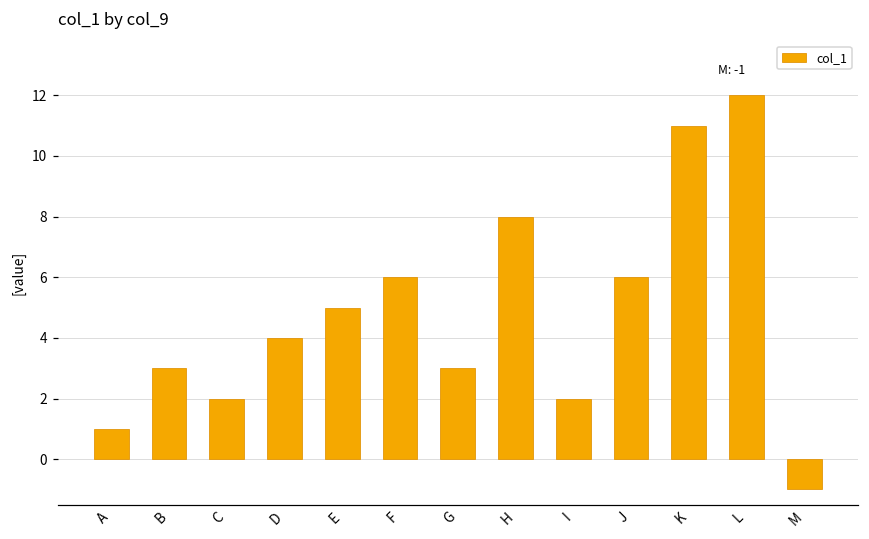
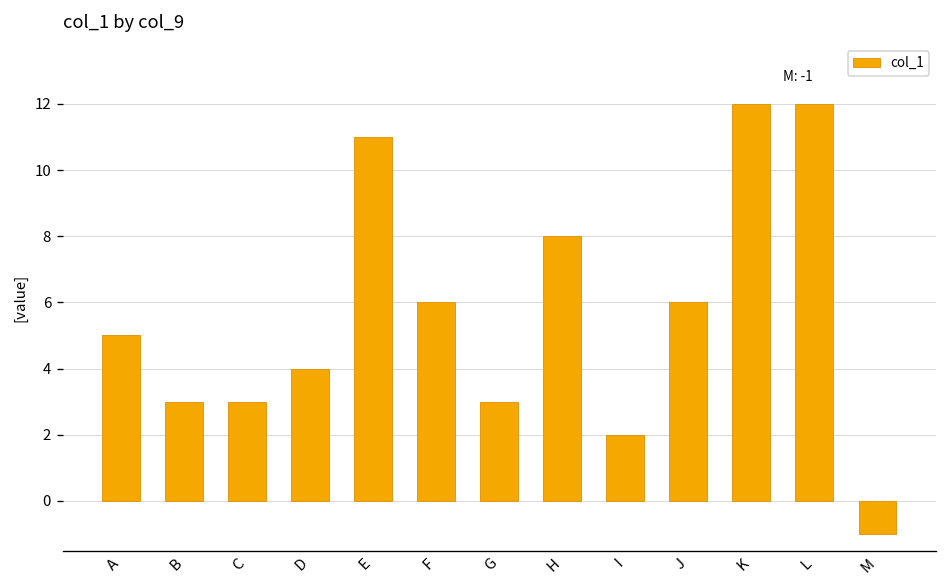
A: 1 -> 5
C: 2 -> 3
E: 5 -> 11
K: 11 -> 12
